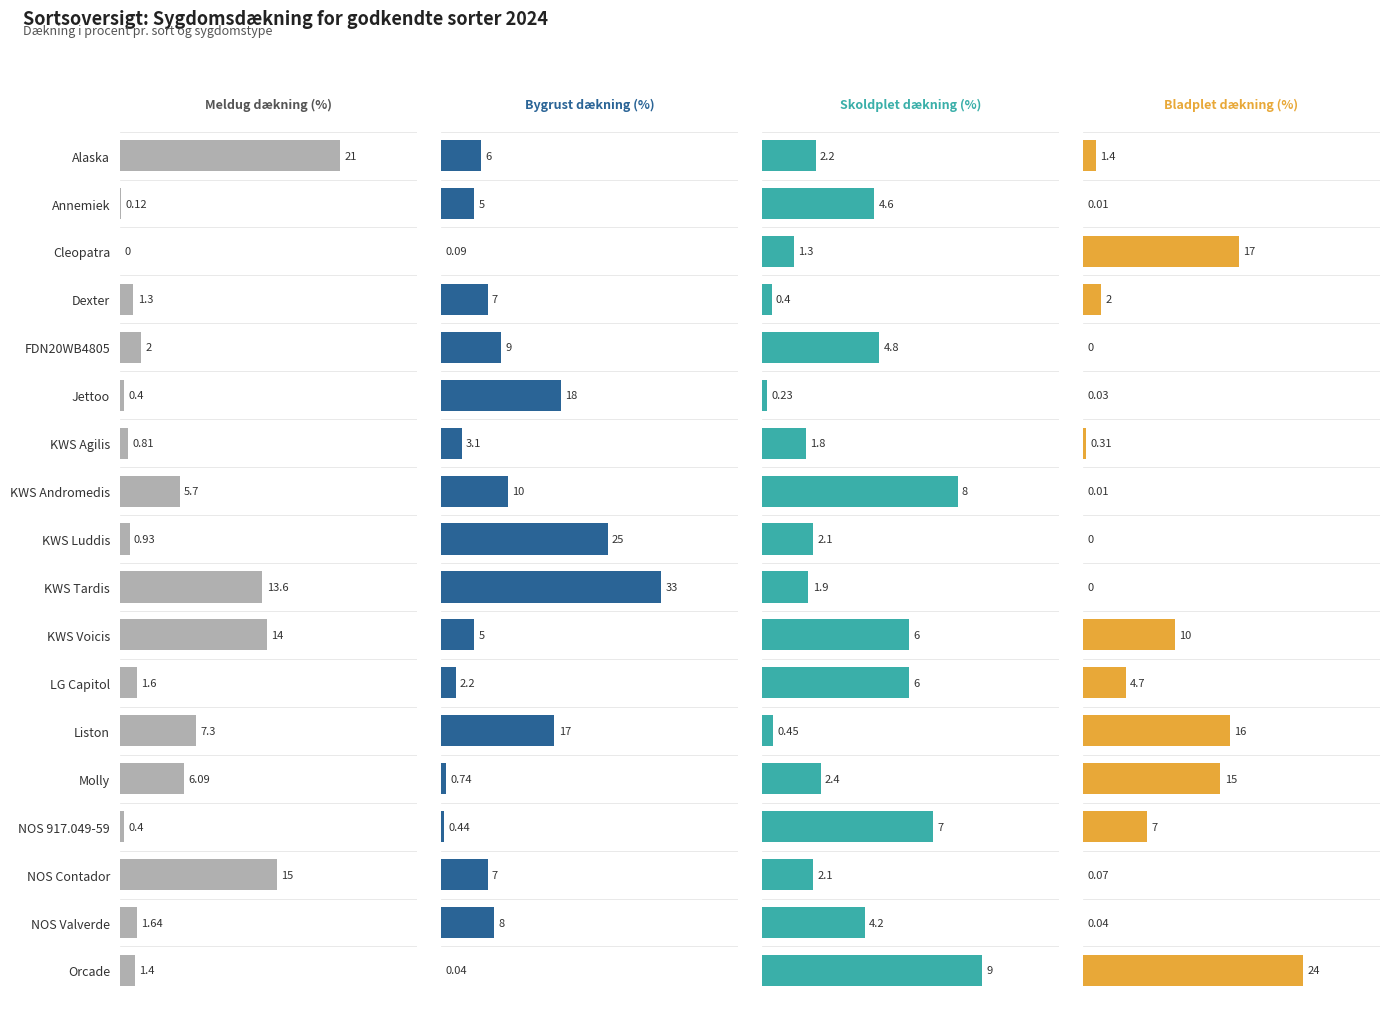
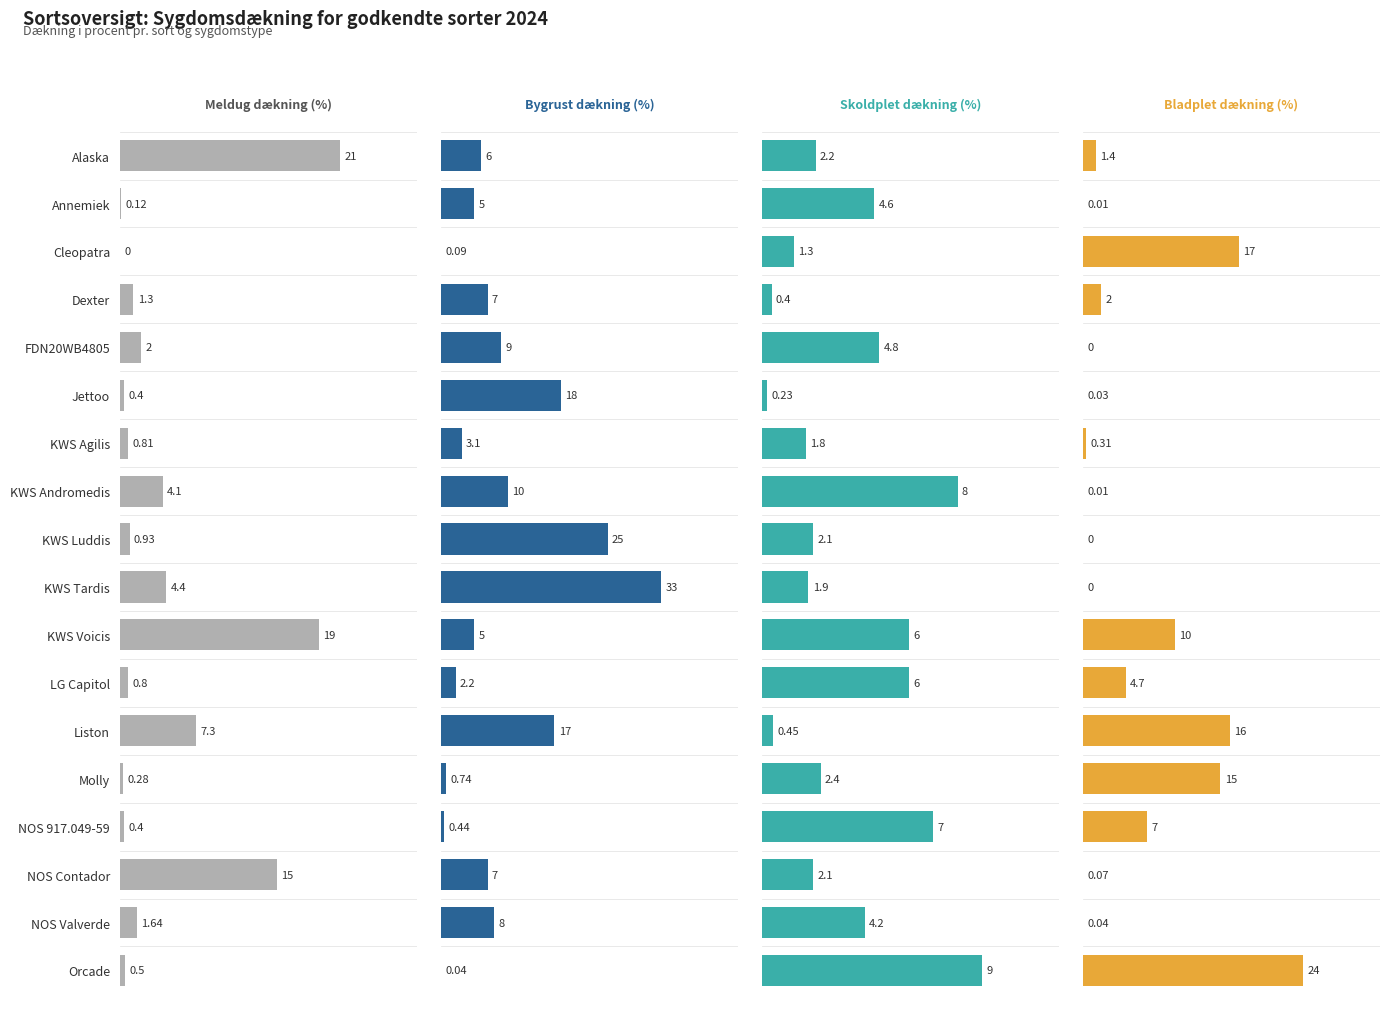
Meldug dækning (%), KWS Andromedis: 5.7 -> 4.1
Meldug dækning (%), KWS Tardis: 13.6 -> 4.4
Meldug dækning (%), KWS Voicis: 14 -> 19
Meldug dækning (%), LG Capitol: 1.6 -> 0.8
Meldug dækning (%), Molly: 6.09 -> 0.28
Meldug dækning (%), Orcade: 1.4 -> 0.5
